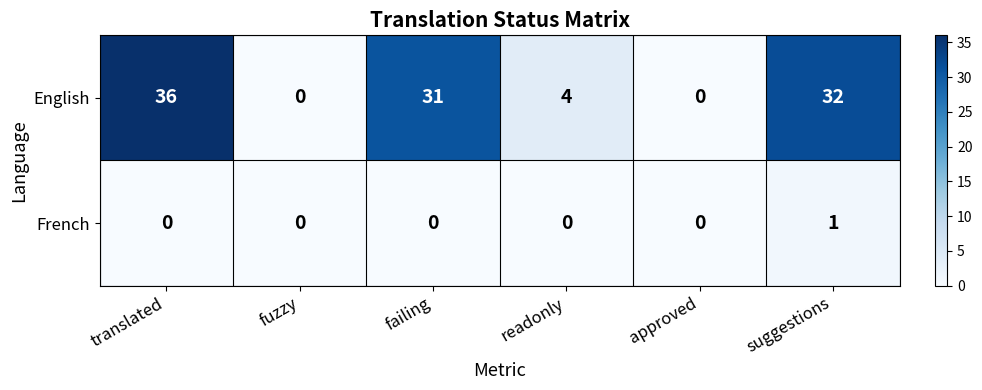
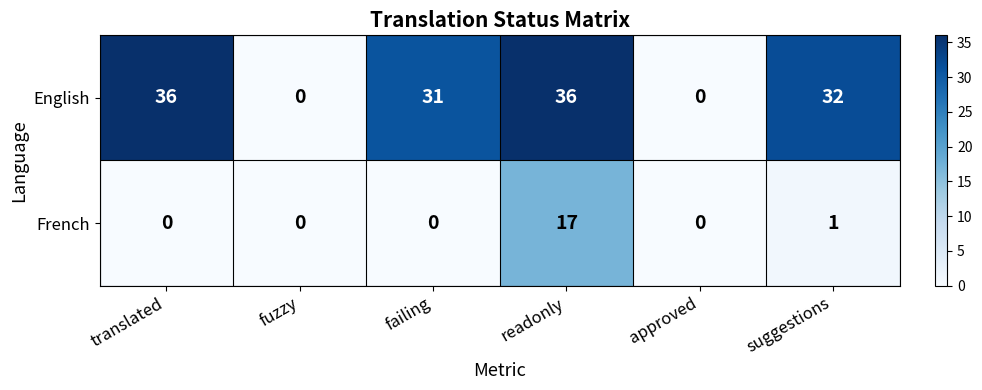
English, readonly: 4 -> 36
French, readonly: 0 -> 17
